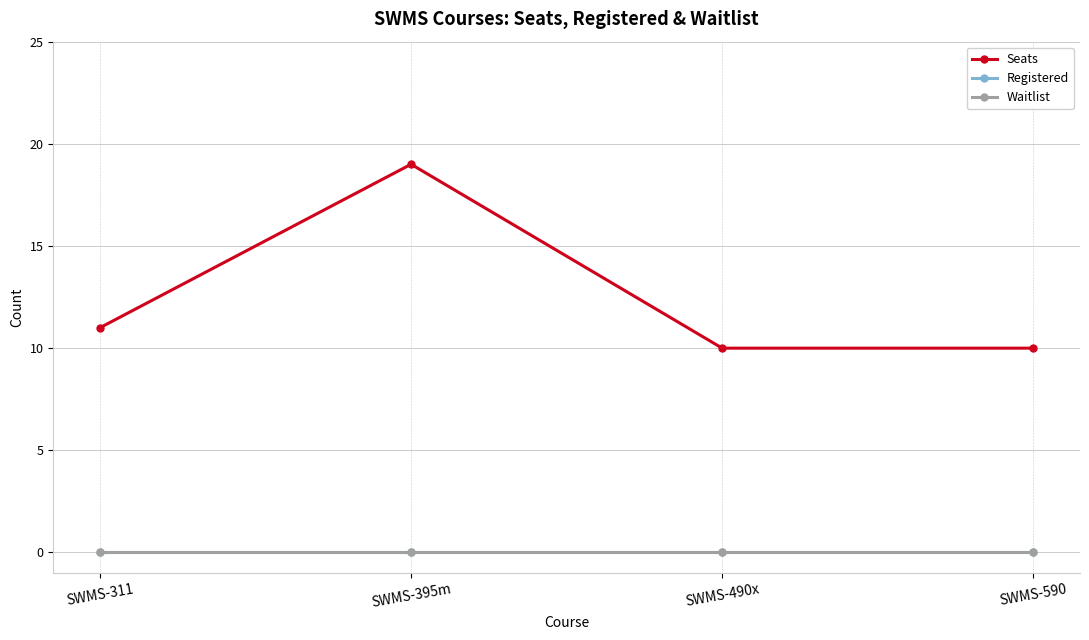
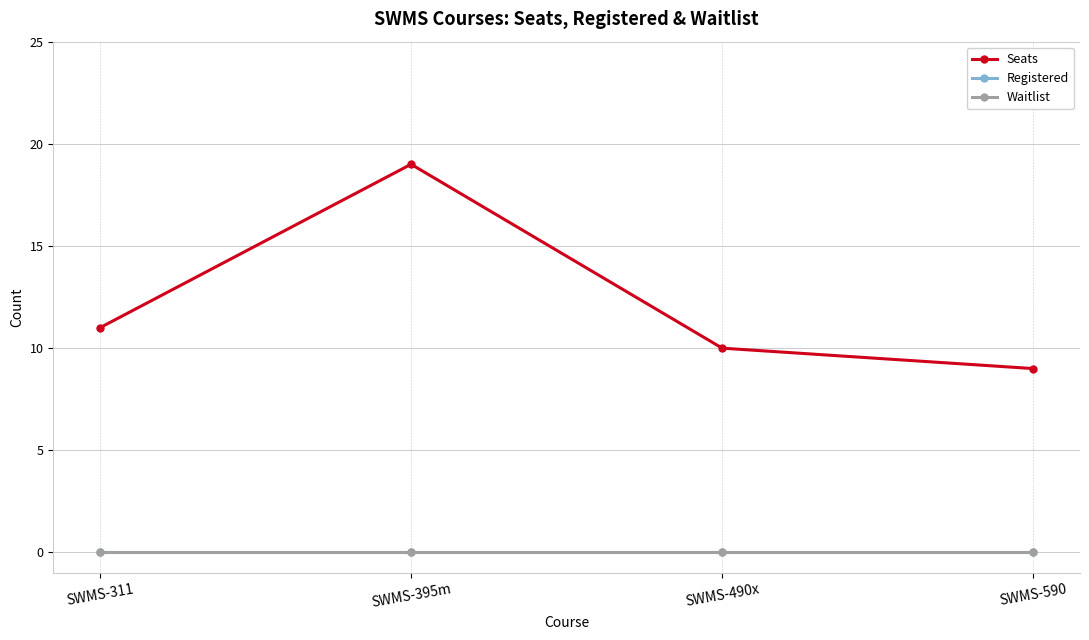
Seats, SWMS-590: 10 -> 9
